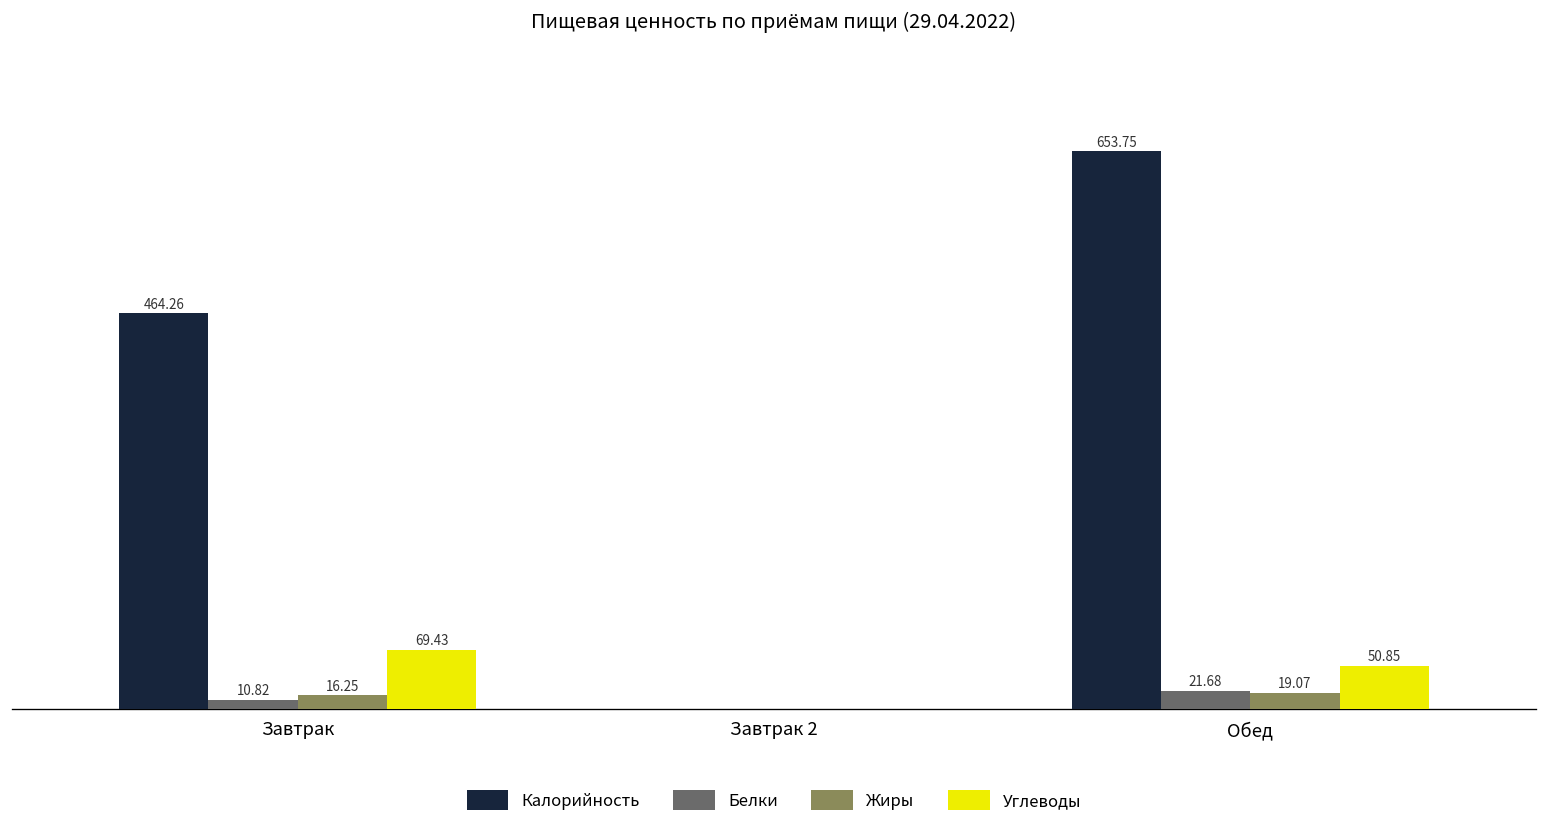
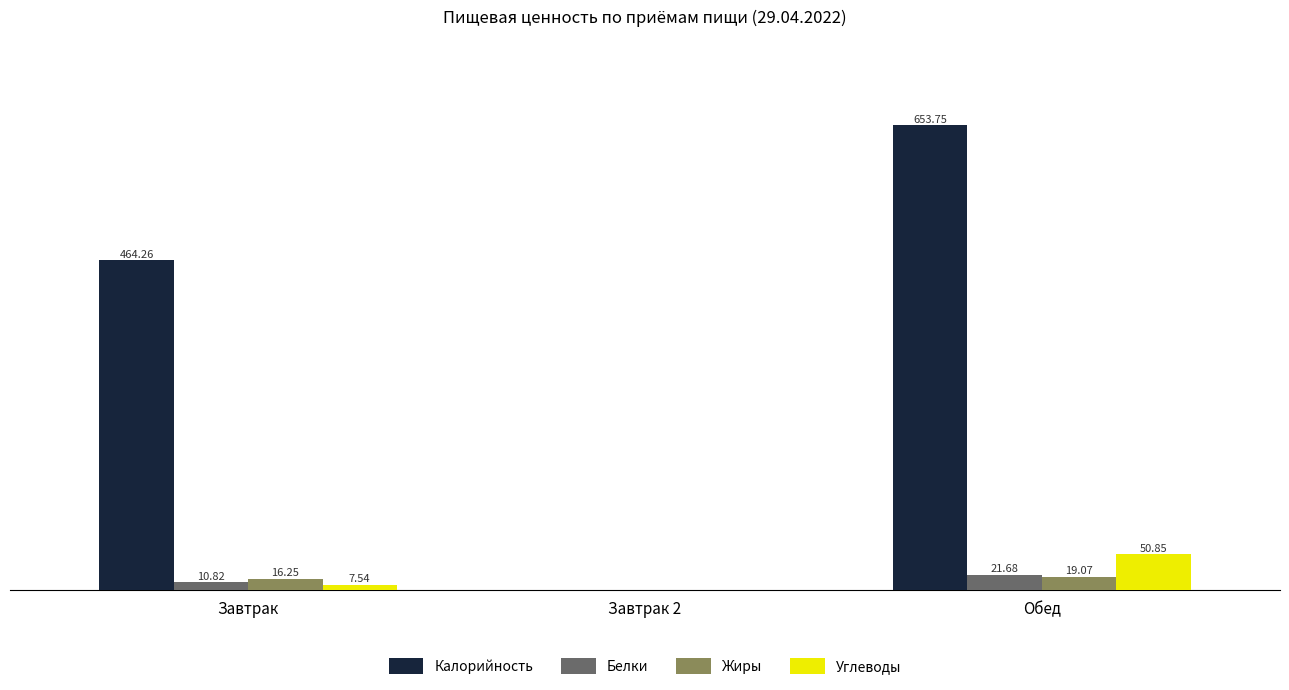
Углеводы, Завтрак: 69.43 -> 7.54
